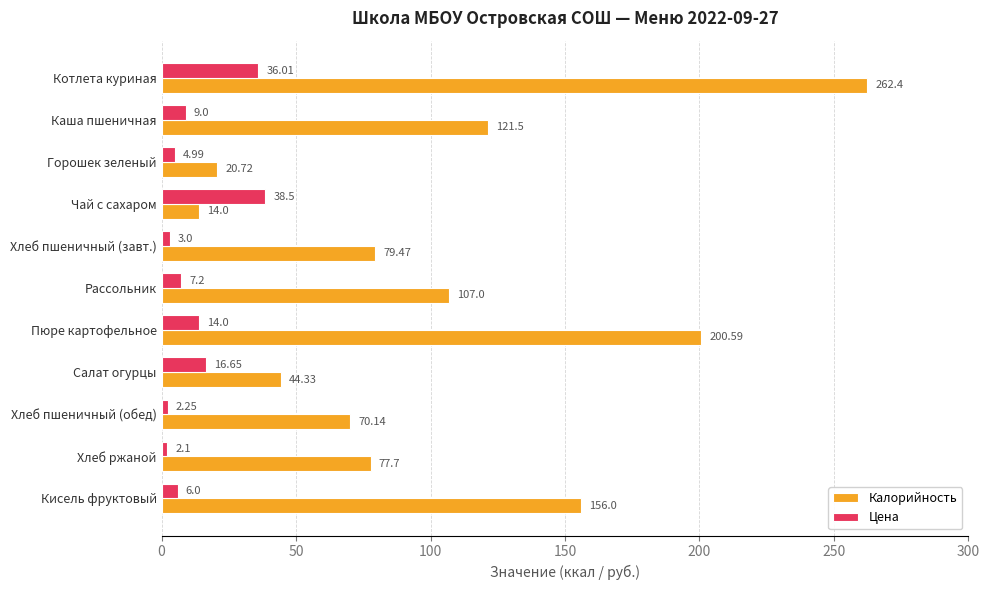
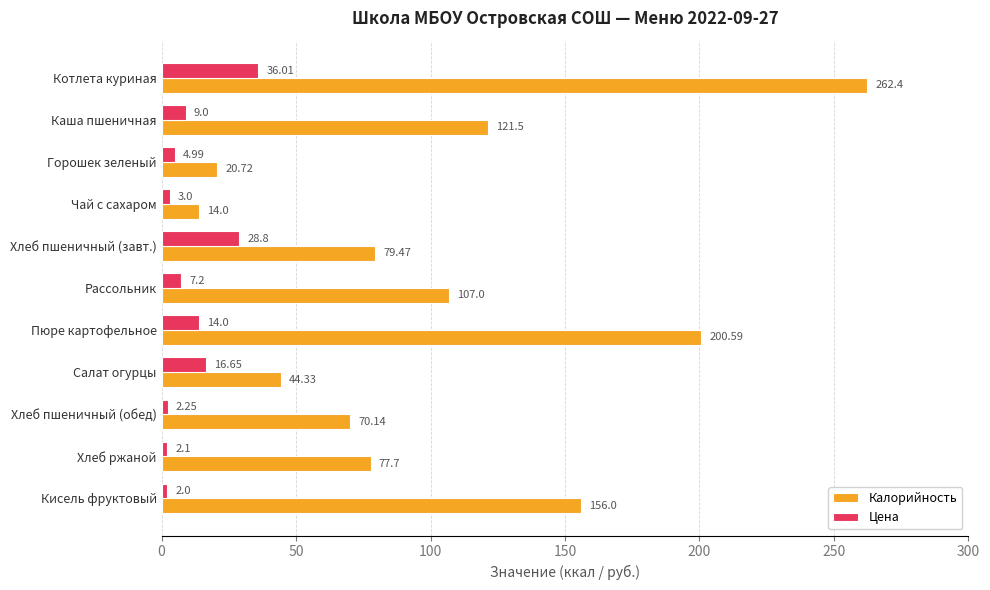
Цена, Чай с сахаром: 38.5 -> 3.0
Цена, Хлеб пшеничный (завт.): 3.0 -> 28.8
Цена, Кисель фруктовый: 6.0 -> 2.0
